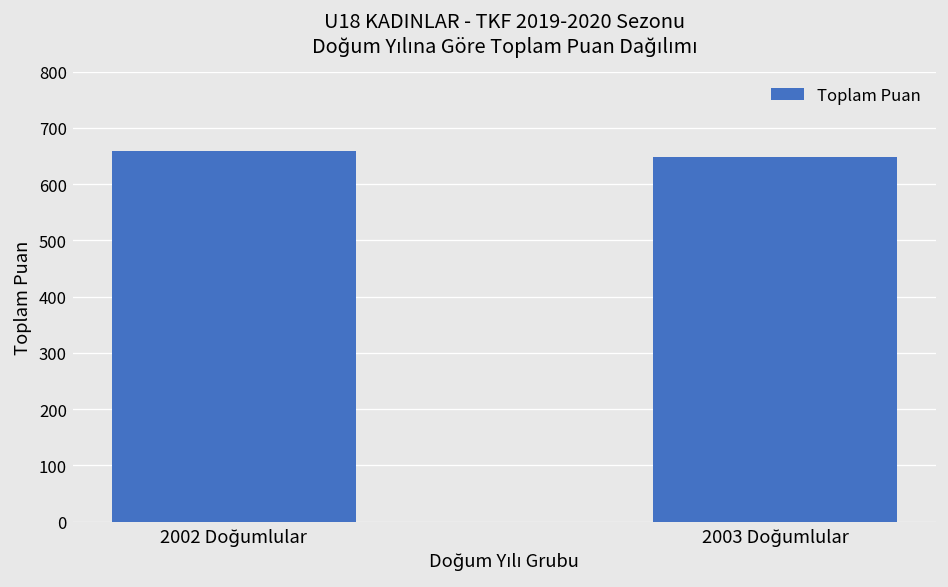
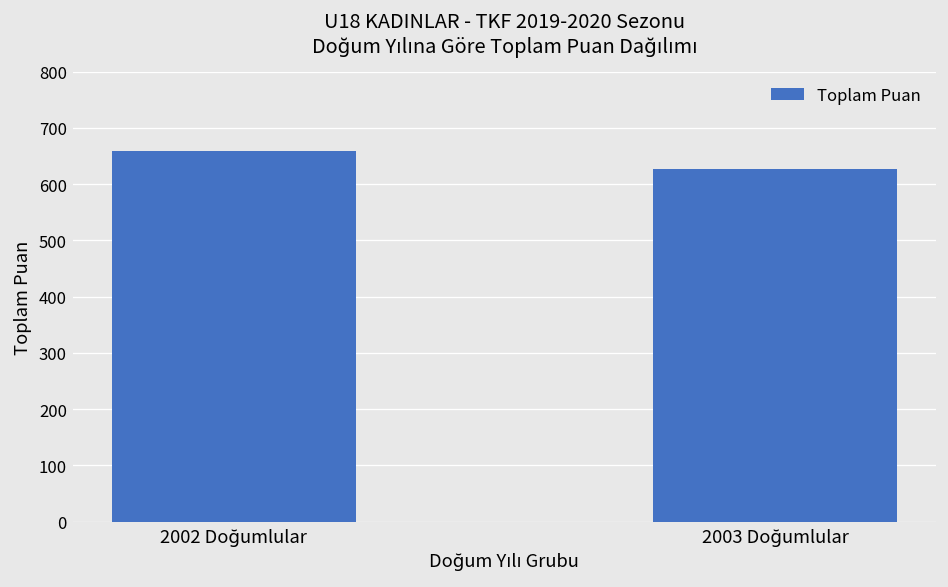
2003 Doğumlular: 650 -> 630
